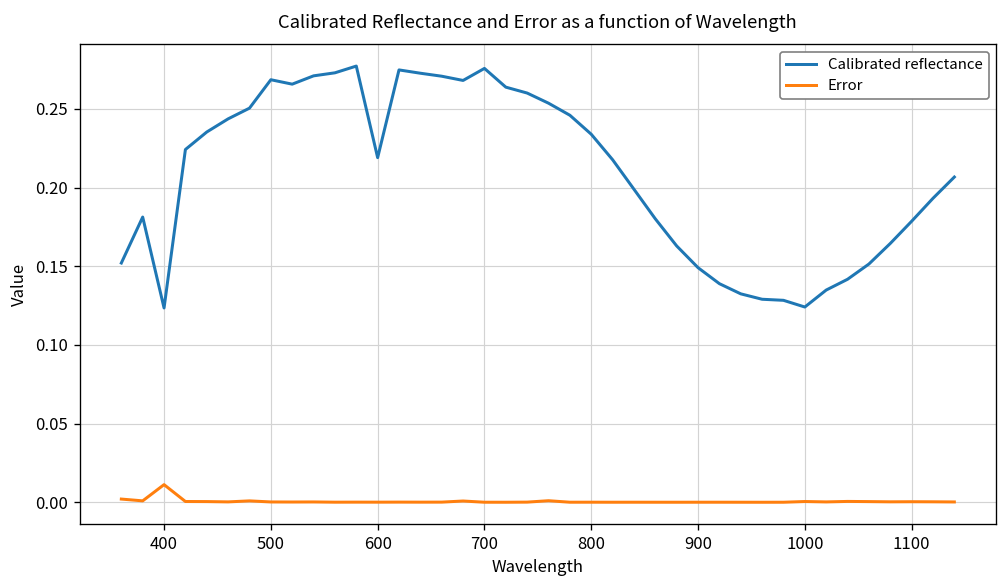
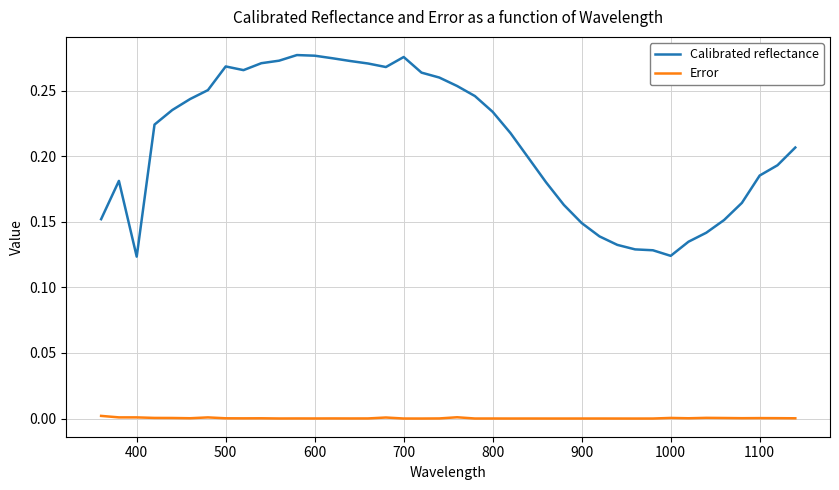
Error, 400: 0.011 -> 0.001
Calibrated reflectance, 600: 0.219 -> 0.277
Calibrated reflectance, 1100: 0.179 -> 0.185
